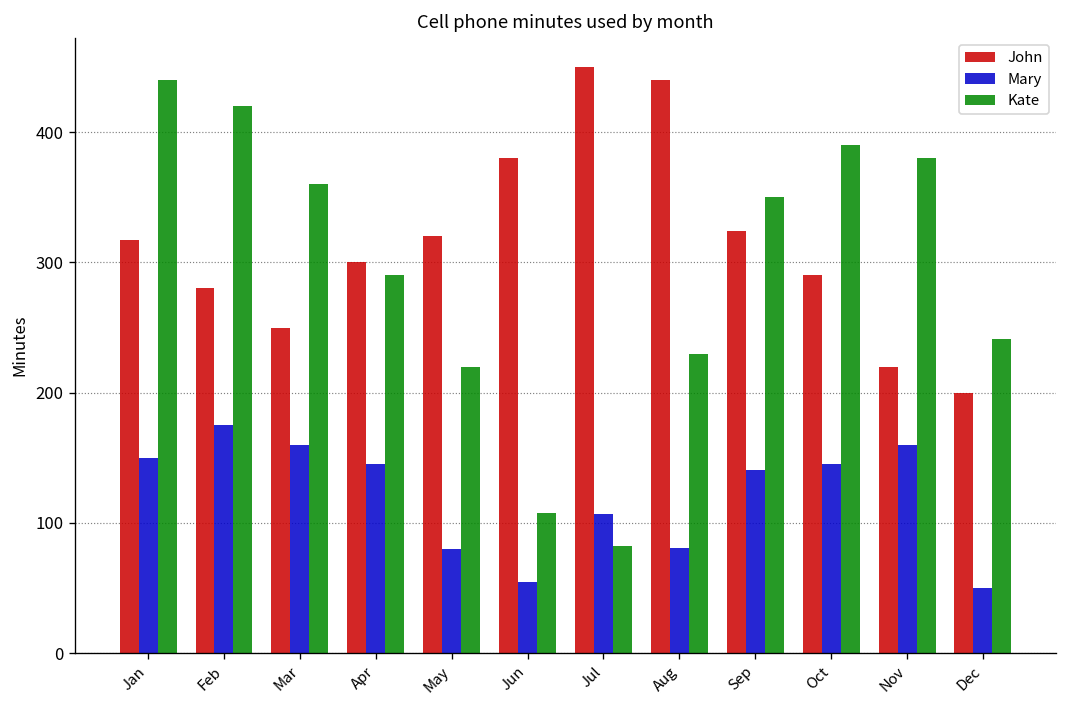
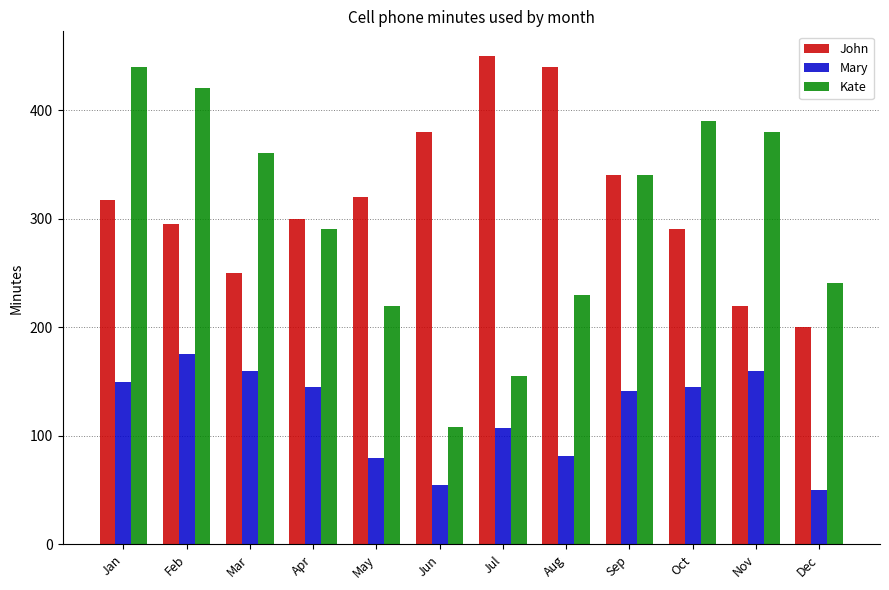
John, Feb: 280 -> 295
Kate, Jul: 82 -> 155
John, Sep: 324 -> 340
Kate, Sep: 350 -> 340
